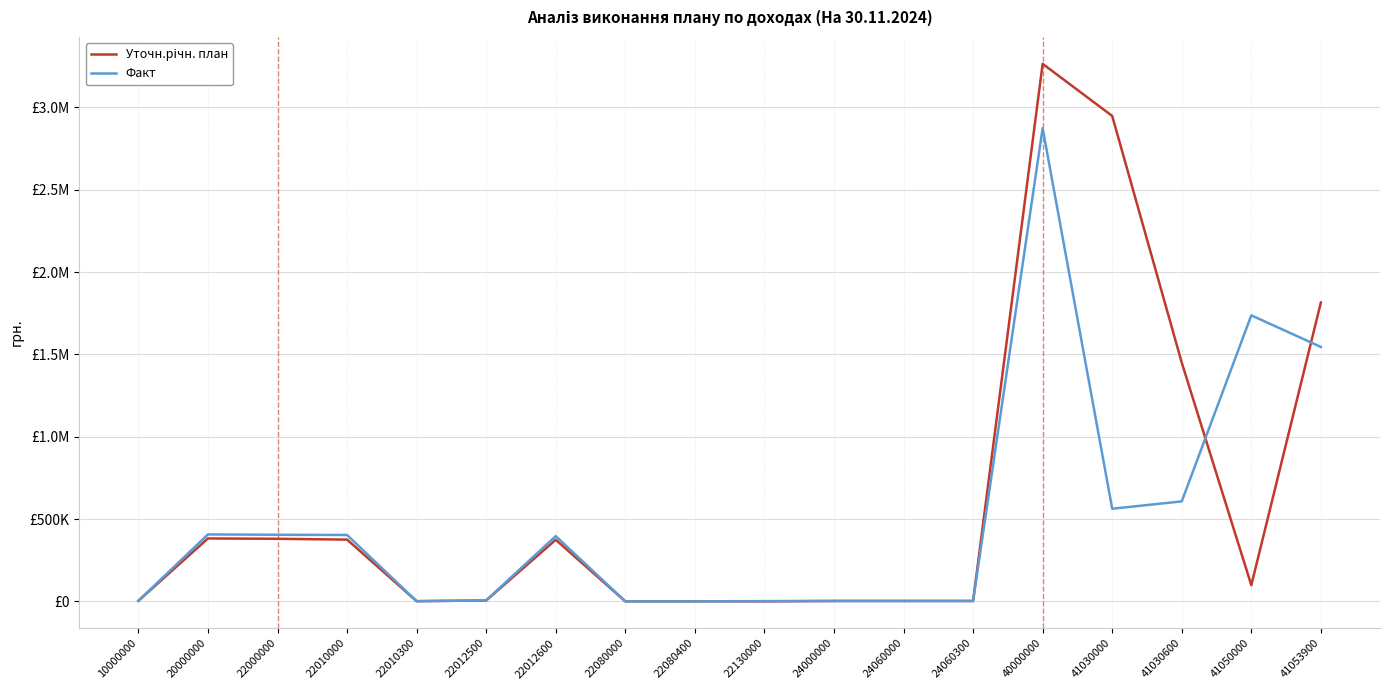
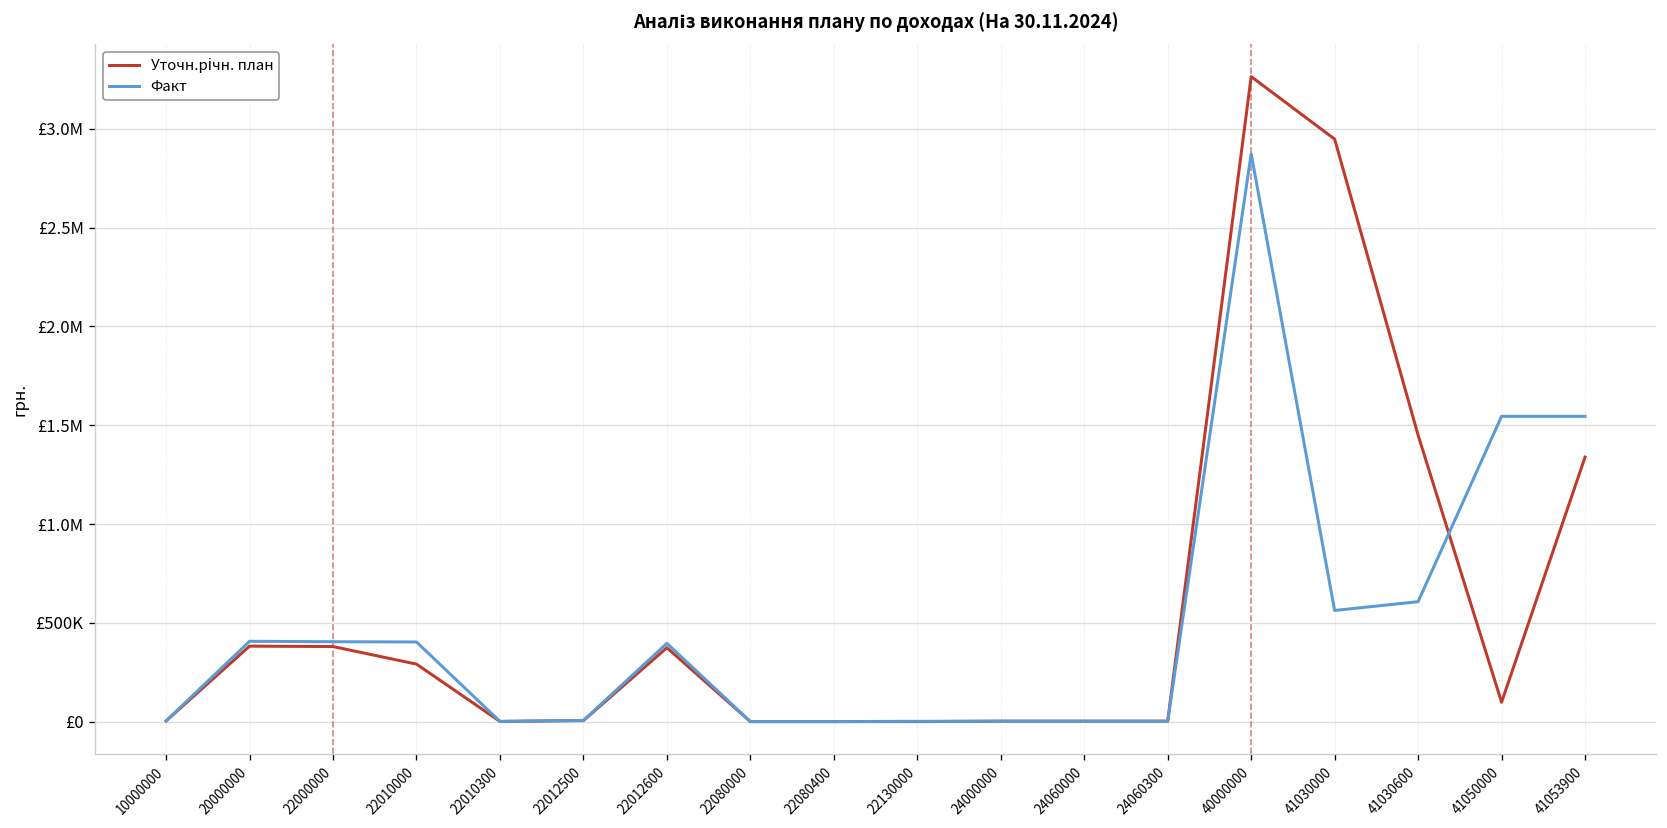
Уточн.річн. план, 22010000: £370000 -> £290000
Факт, 41050000: £1740000 -> £1550000
Уточн.річн. план, 41053900: £1820000 -> £1340000
